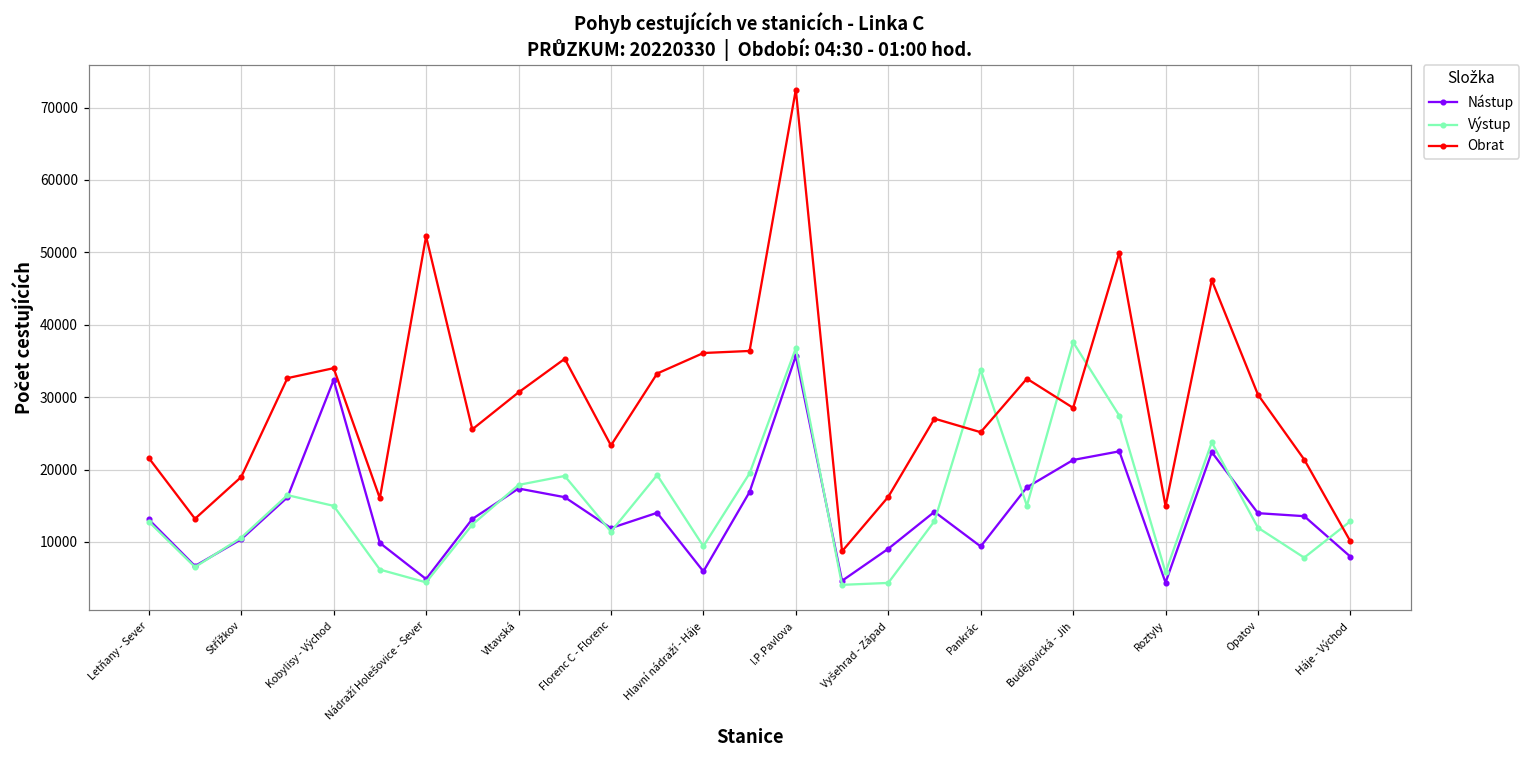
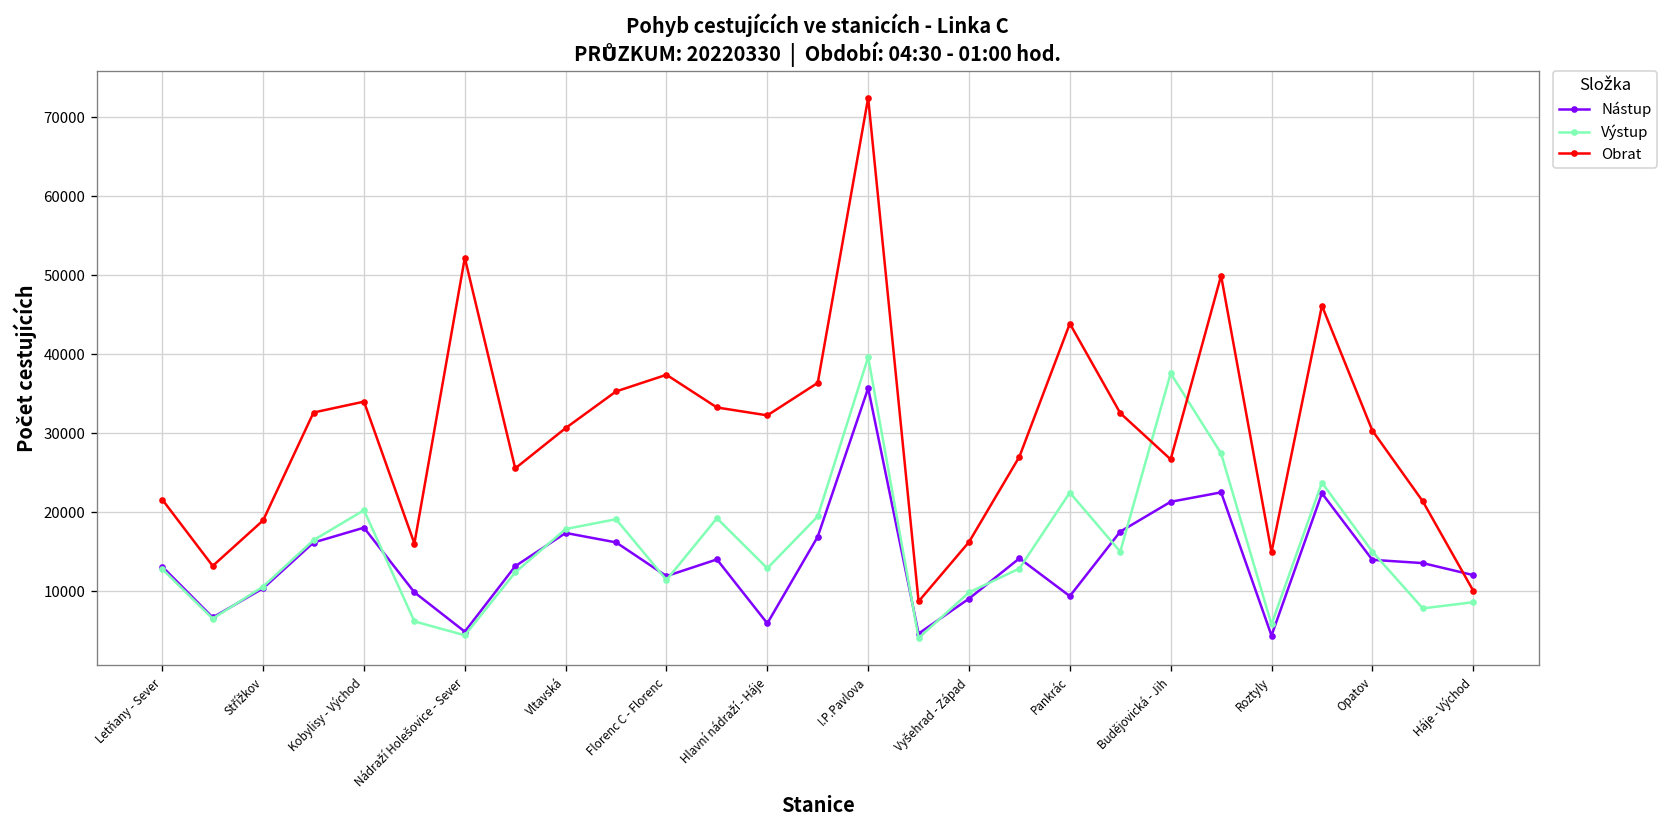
Nástup, Kobylisy - Východ: 32000 -> 18000
Výstup, Kobylisy - Východ: 15000 -> 20000
Obrat, Florenc C - Florenc: 23000 -> 37000
Výstup, Hlavní nádraží - Háje: 9000 -> 13000
Obrat, Hlavní nádraží - Háje: 36000 -> 32000
Výstup, I.P.Pavlova: 37000 -> 40000
Výstup, Vyšehrad - Západ: 4000 -> 10000
Výstup, Pankrác: 34000 -> 22000
Obrat, Pankrác: 25000 -> 44000
Obrat, Budějovická - Jih: 29000 -> 27000
Výstup, Opatov: 12000 -> 15000
Nástup, Háje - Východ: 8000 -> 12000
Výstup, Háje - Východ: 13000 -> 9000
